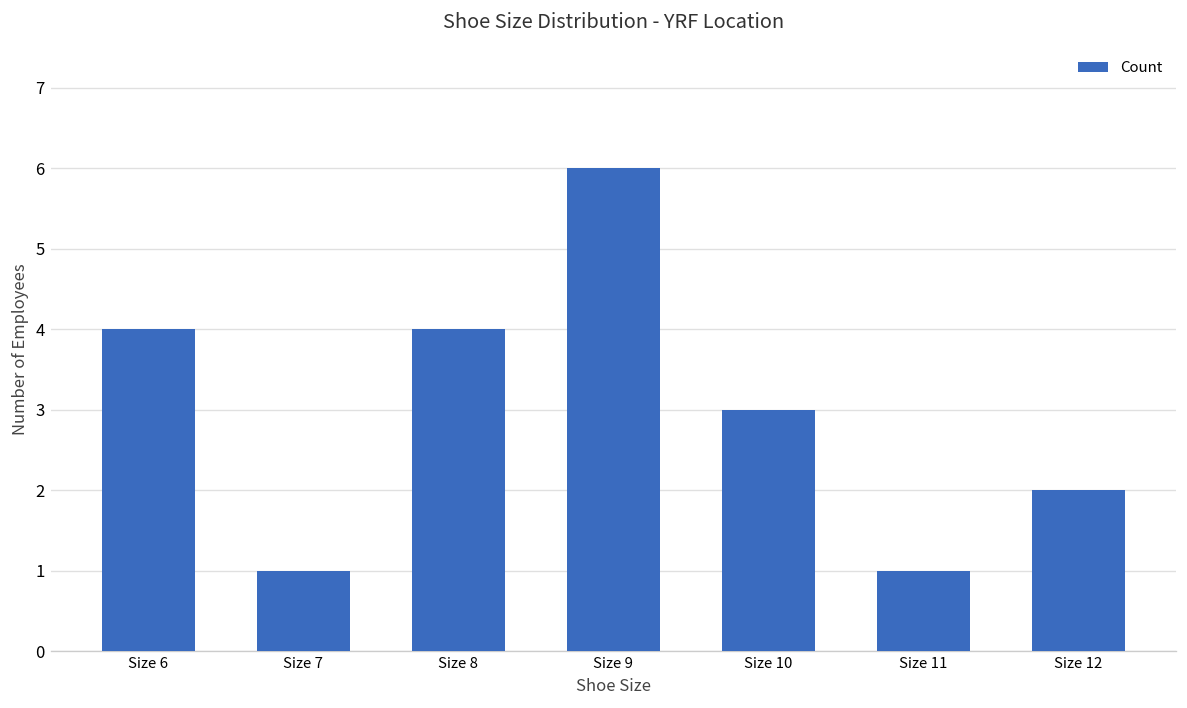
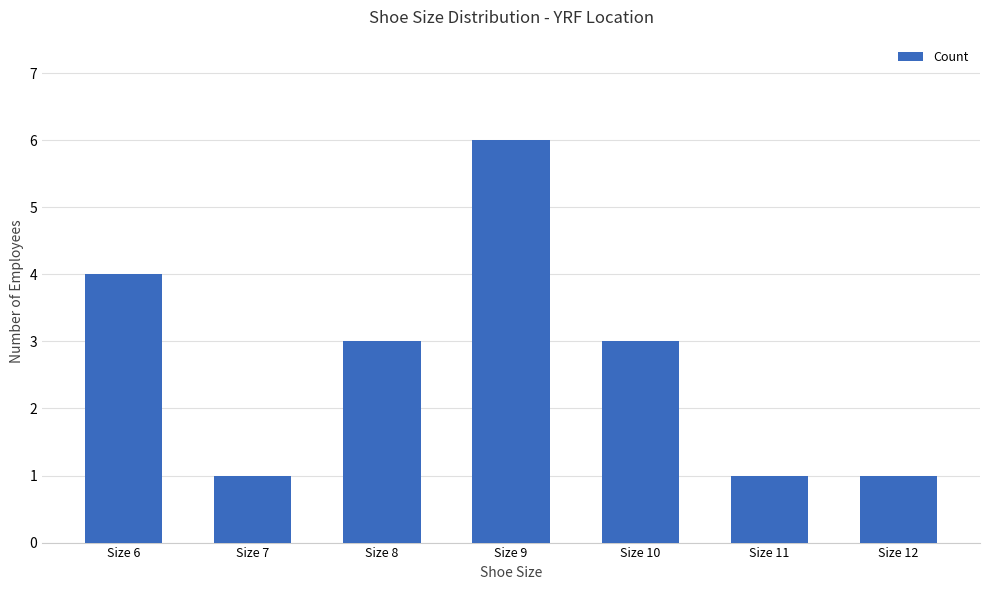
Size 8: 4 -> 3
Size 12: 2 -> 1
